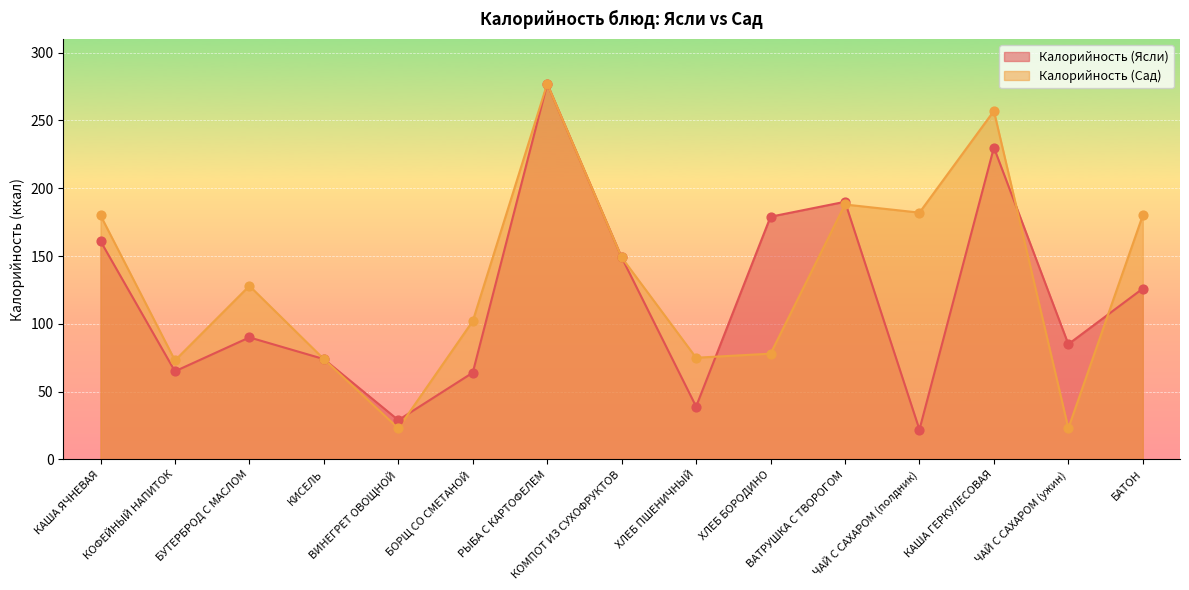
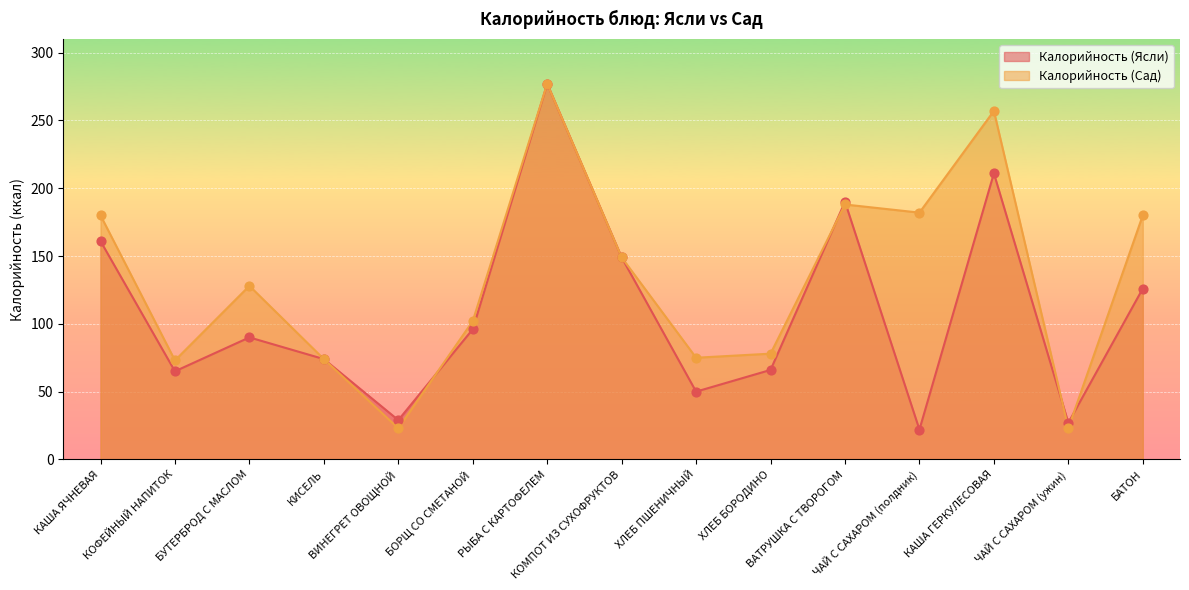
Калорийность (Ясли), БОРЩ СО СМЕТАНОЙ: 64 -> 96
Калорийность (Ясли), ХЛЕБ ПШЕНИЧНЫЙ: 39 -> 50
Калорийность (Ясли), ХЛЕБ БОРОДИНО: 179 -> 66
Калорийность (Ясли), КАША ГЕРКУЛЕСОВАЯ: 230 -> 211
Калорийность (Ясли), ЧАЙ С САХАРОМ (ужин): 85 -> 27
